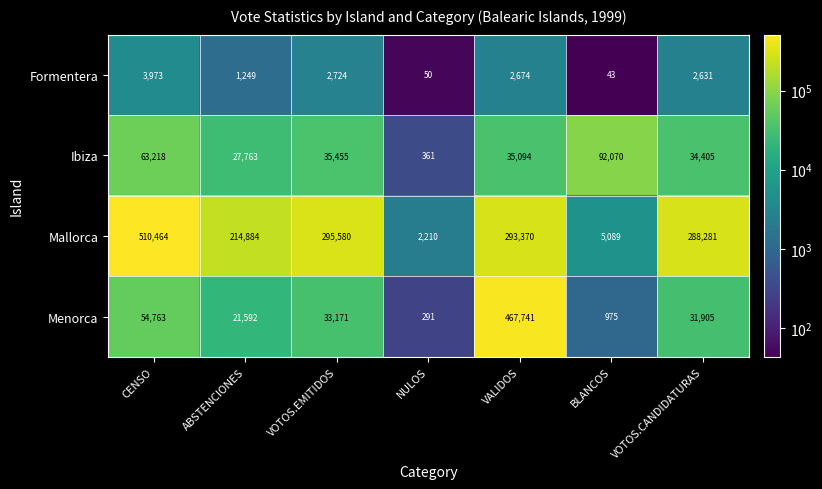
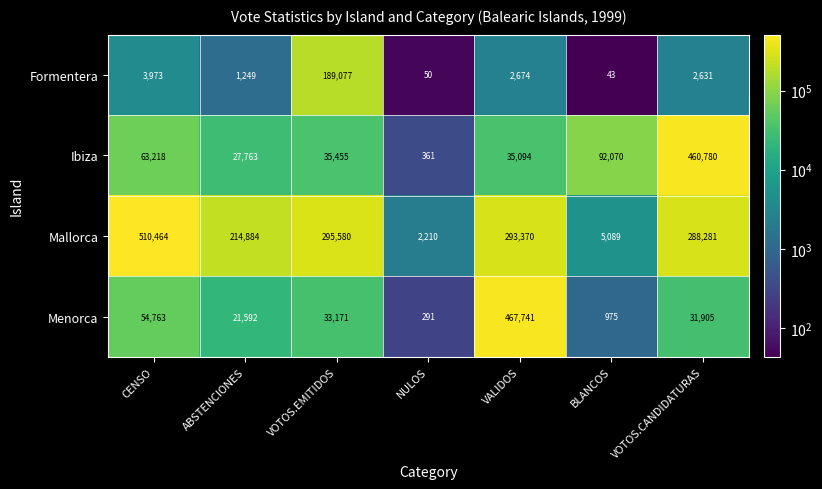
Formentera, VOTOS.EMITIDOS: 2,724 -> 189,077
Ibiza, VOTOS.CANDIDATURAS: 34,405 -> 460,780
